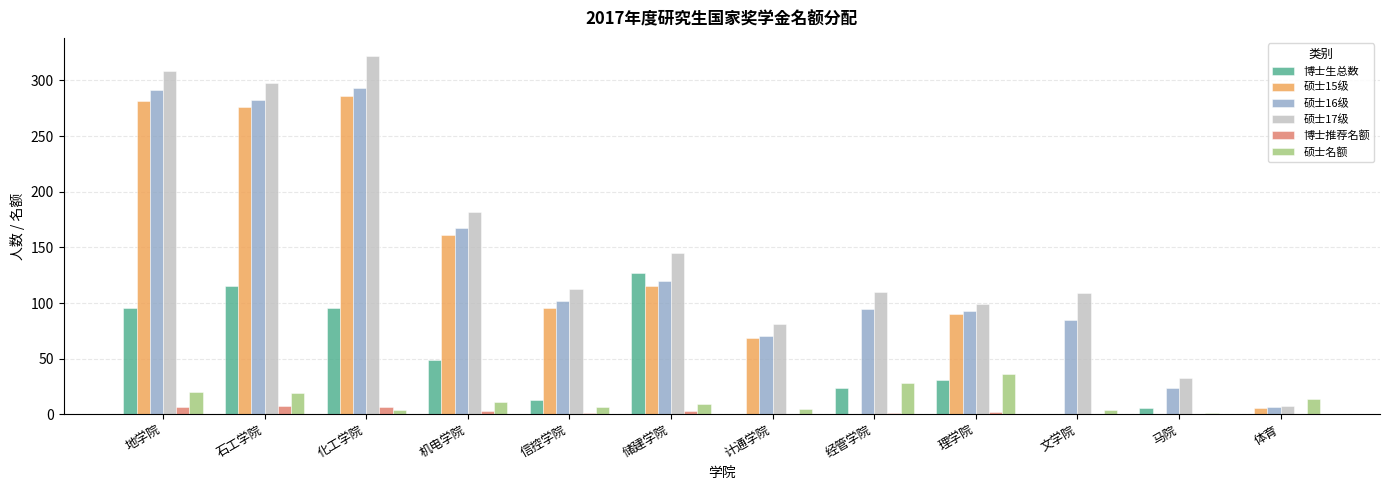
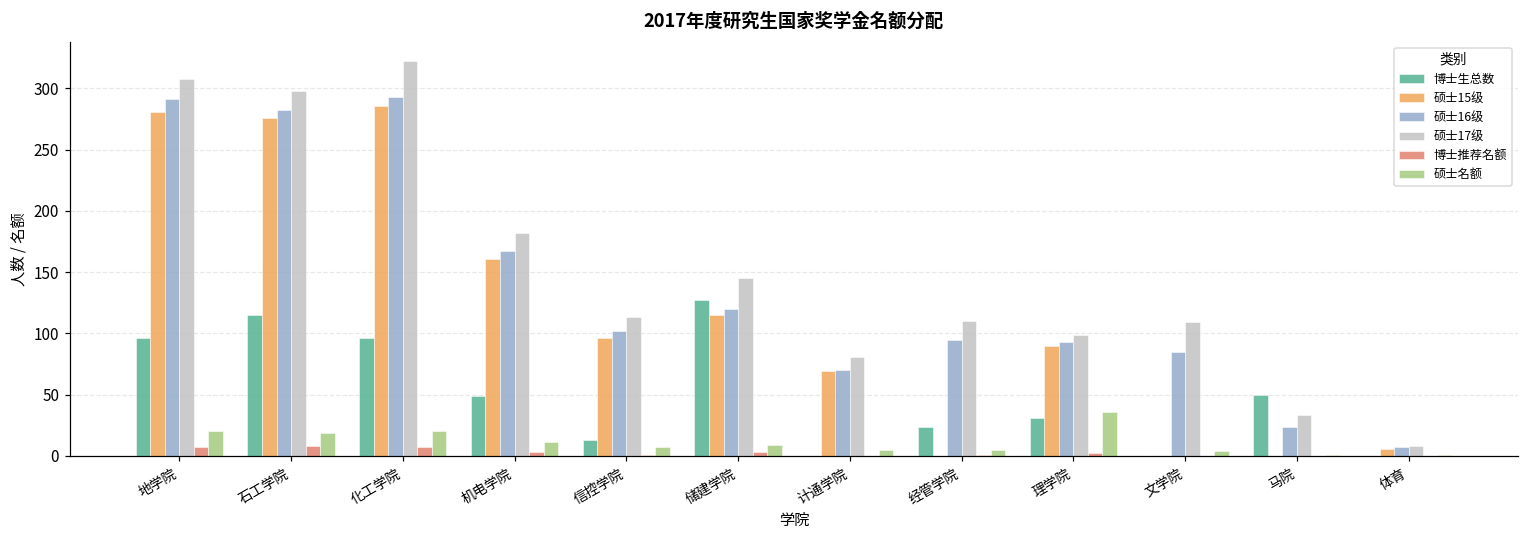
硕士名额, 化工学院: 4 -> 20
硕士名额, 经管学院: 28 -> 5
博士生总数, 马院: 6 -> 50
硕士名额, 体育: 14 -> 1
